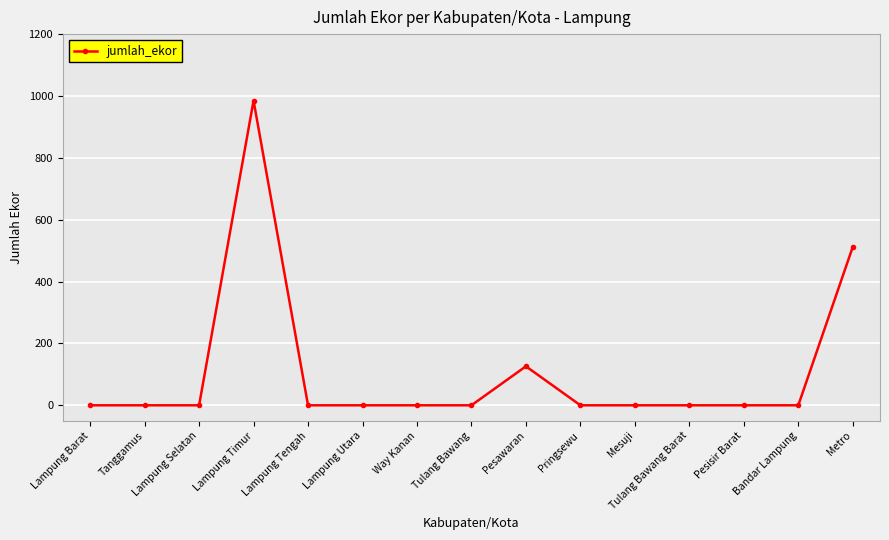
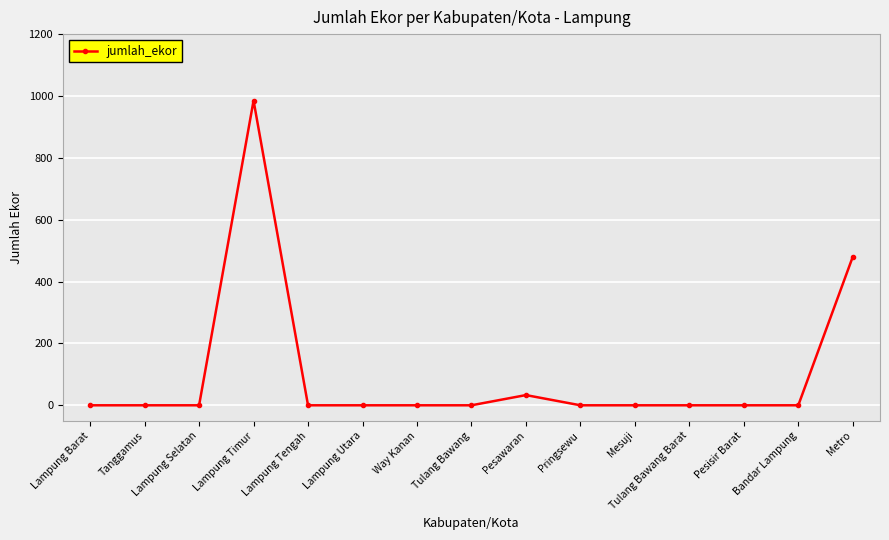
Pesawaran: 130 -> 30
Metro: 510 -> 480
